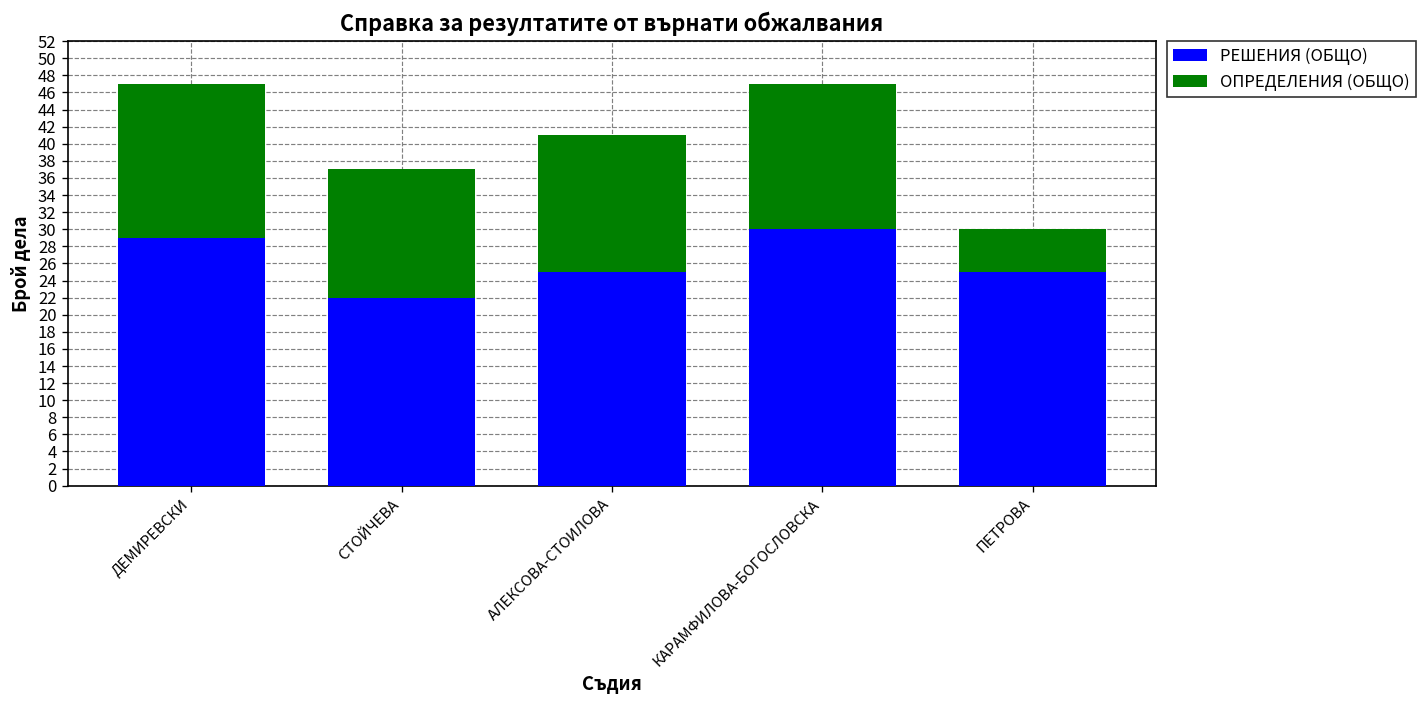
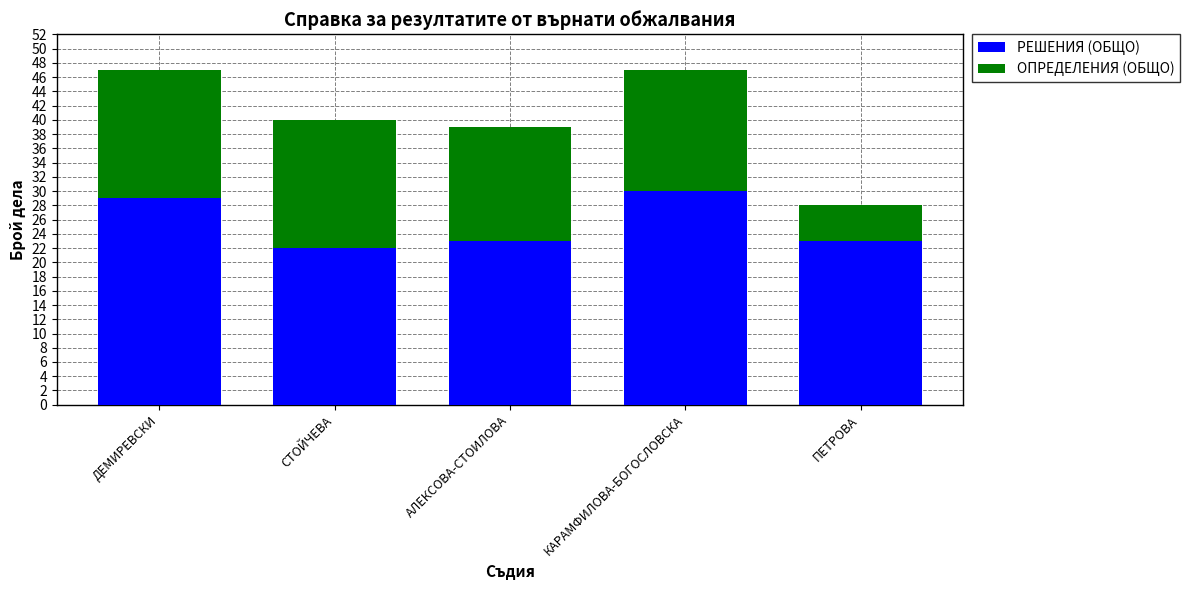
ОПРЕДЕЛЕНИЯ (ОБЩО), СТОЙЧЕВА: 15 -> 18
РЕШЕНИЯ (ОБЩО), АЛЕКСОВА-СТОИЛОВА: 25 -> 23
РЕШЕНИЯ (ОБЩО), ПЕТРОВА: 25 -> 23
